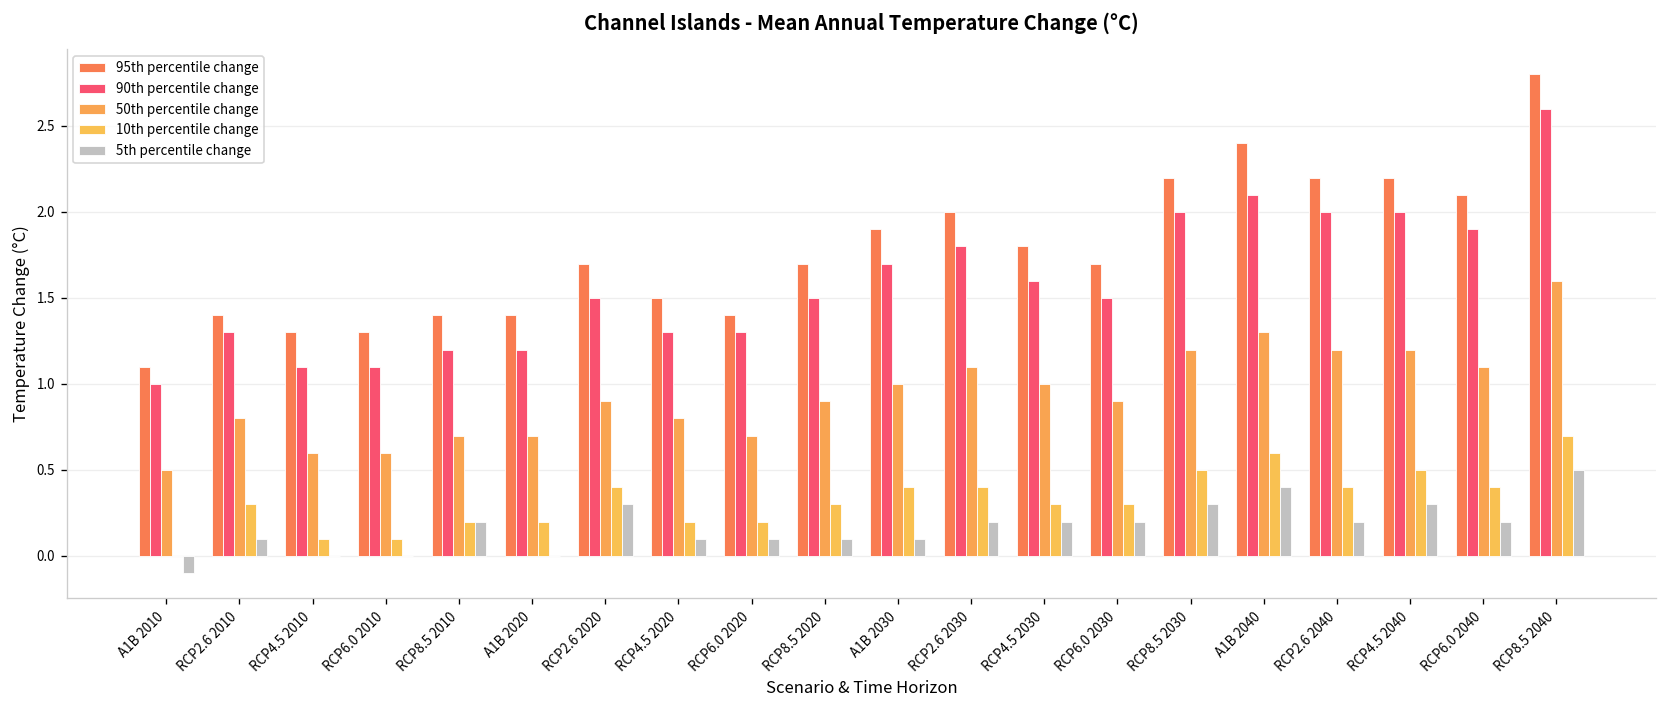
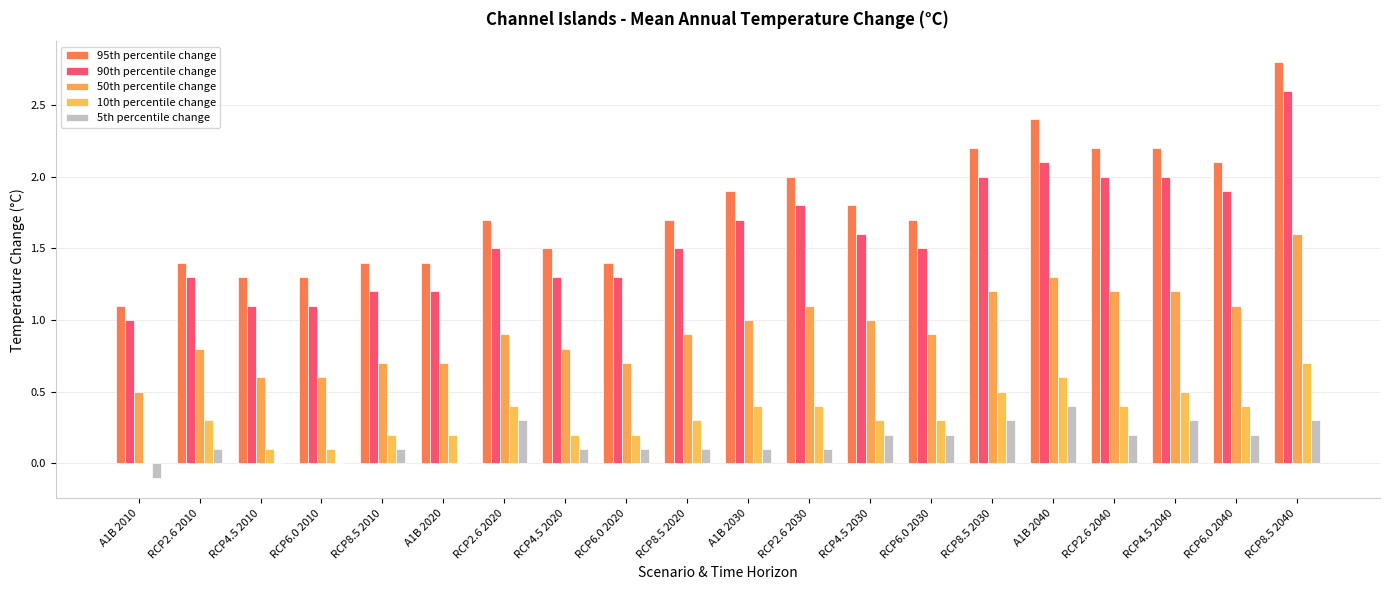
5th percentile change, RCP8.5 2010: 0.2 -> 0.1
5th percentile change, RCP2.6 2030: 0.2 -> 0.1
5th percentile change, RCP8.5 2040: 0.5 -> 0.3
